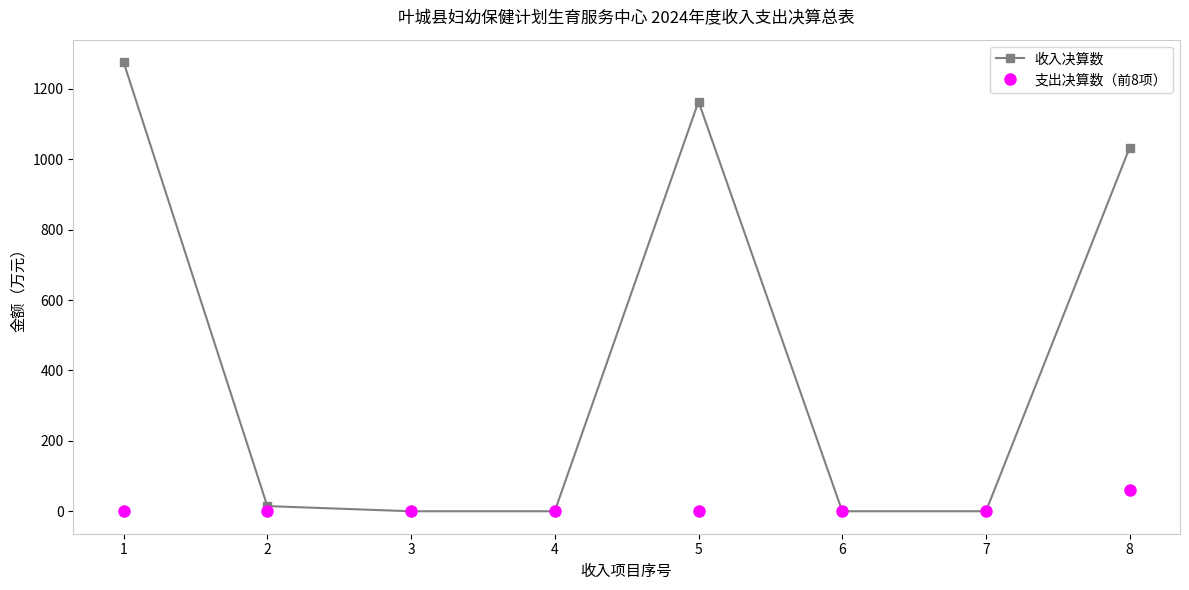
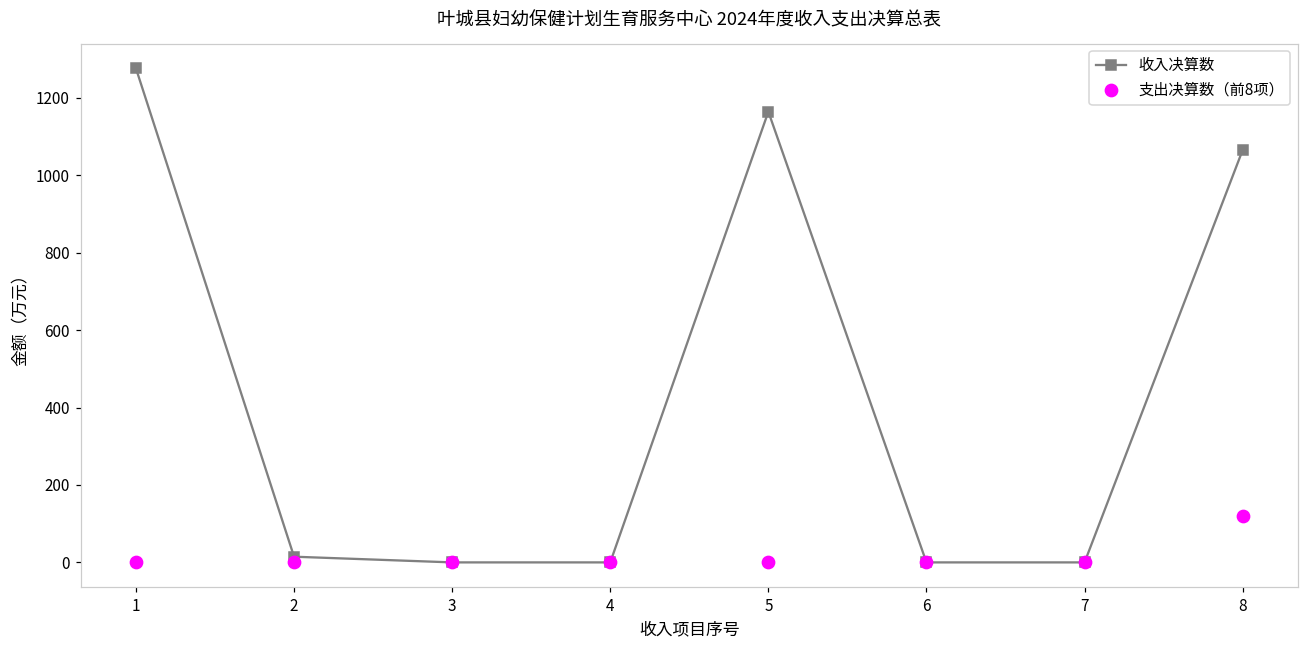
收入决算数, 8: 1030 -> 1070
支出决算数（前8项）, 8: 60 -> 120
